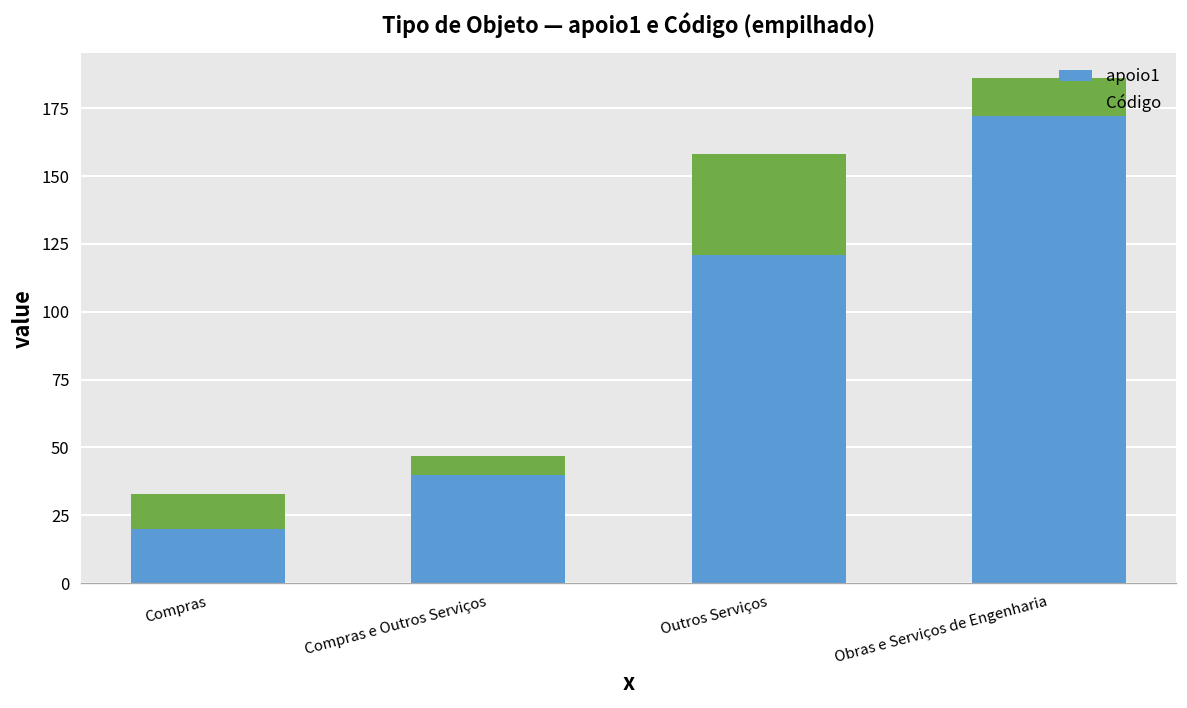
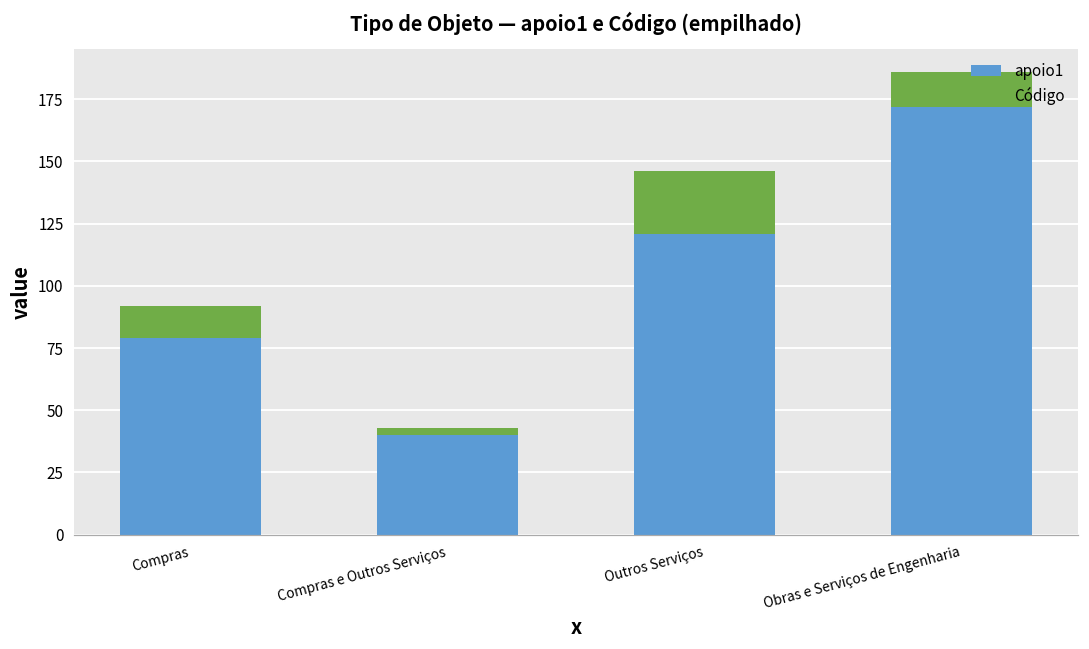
apoio1, Compras: 20 -> 79
Código, Compras e Outros Serviços: 7 -> 3
Código, Outros Serviços: 37 -> 25
